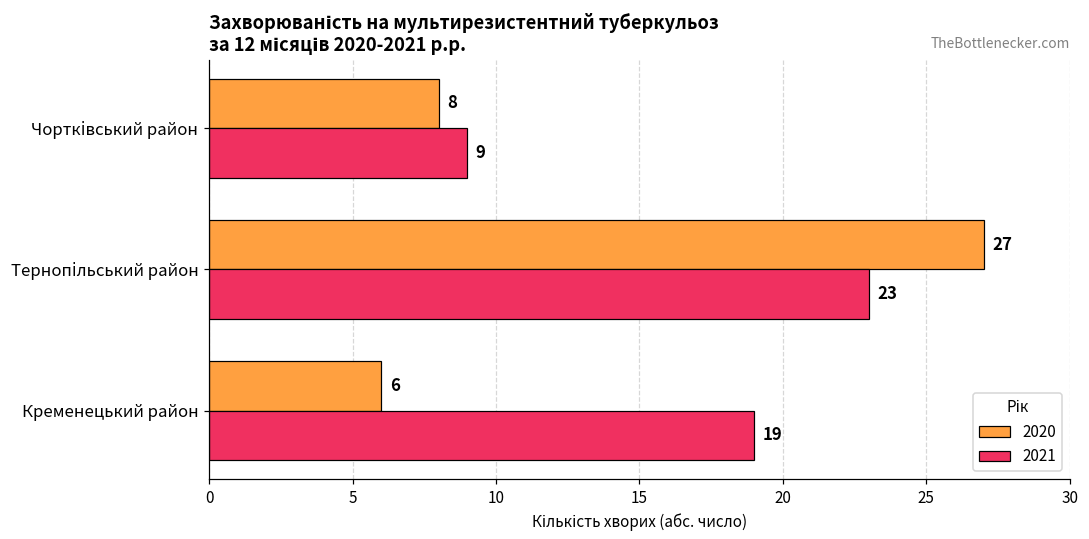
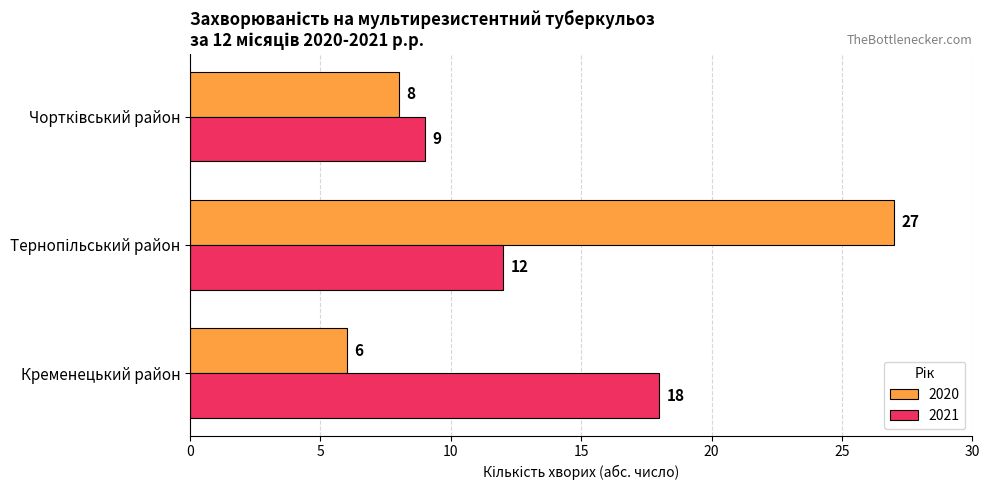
2021, Тернопільський район: 23 -> 12
2021, Кременецький район: 19 -> 18
